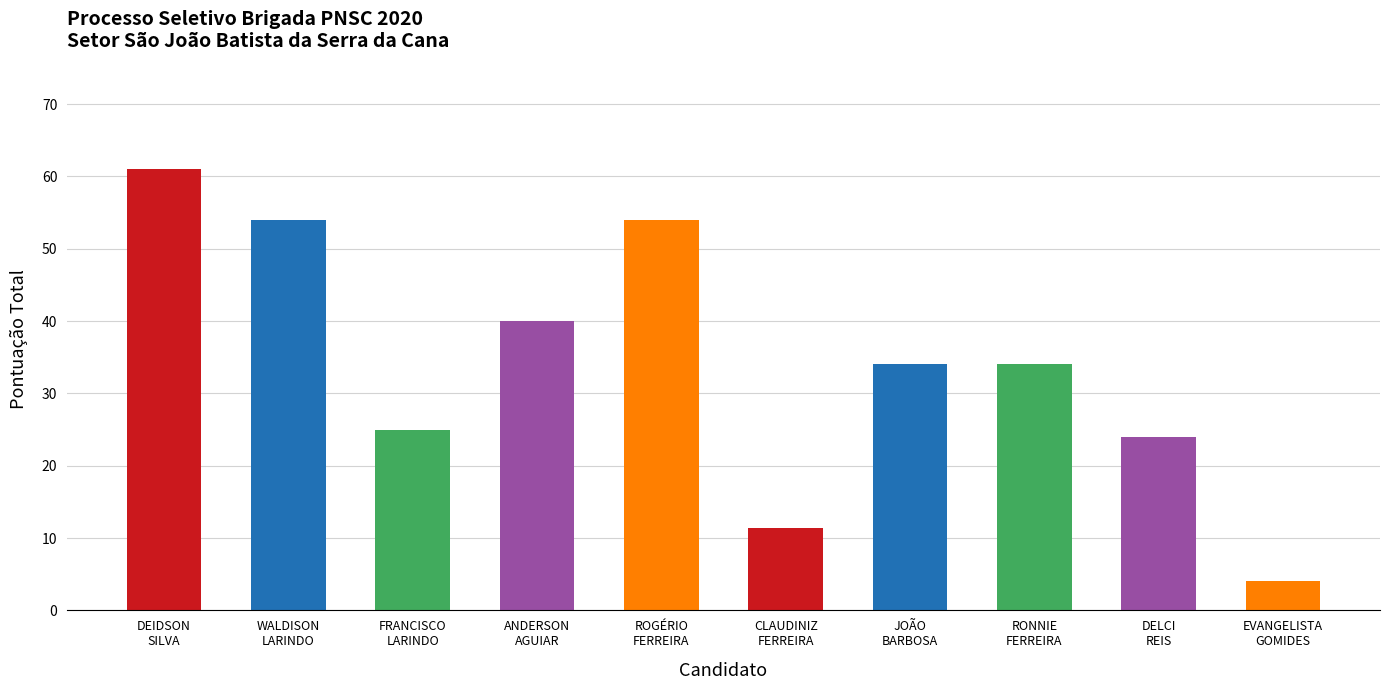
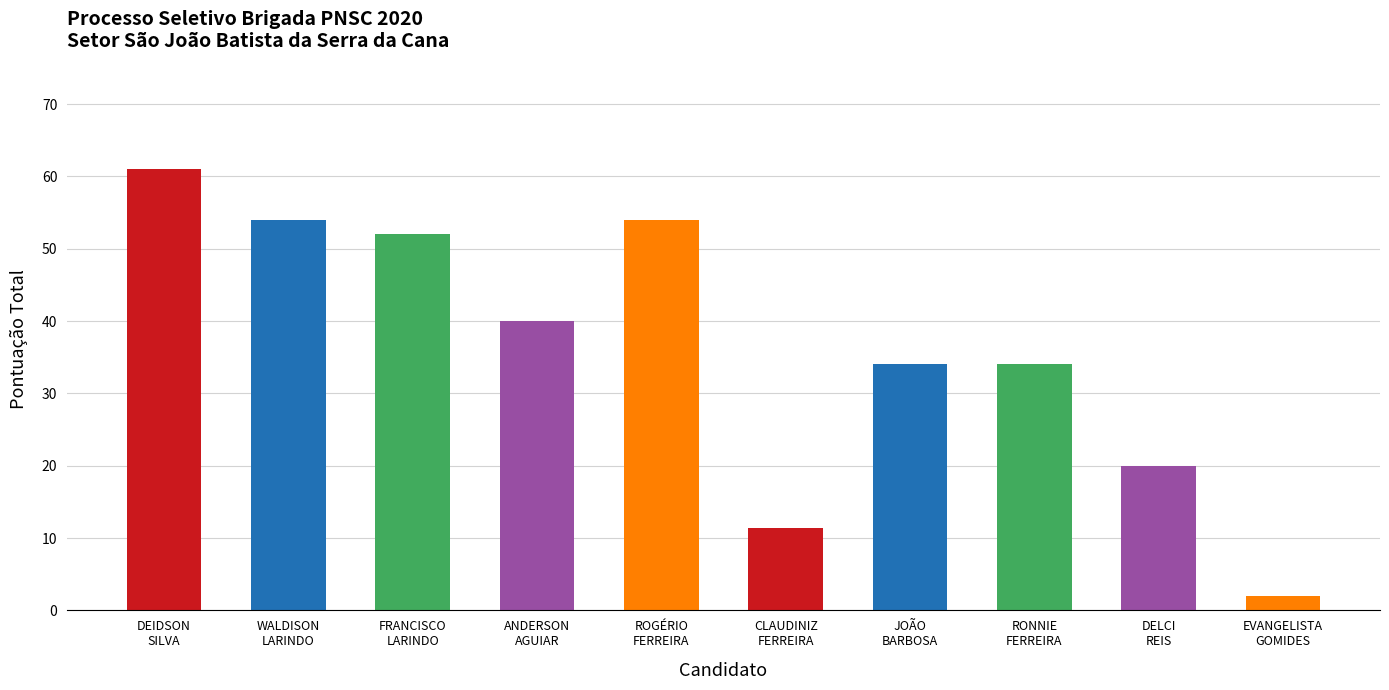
FRANCISCO LARINDO: 25 -> 52
DELCI REIS: 24 -> 20
EVANGELISTA GOMIDES: 4 -> 2
